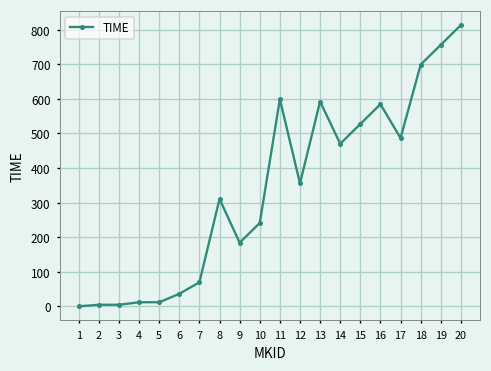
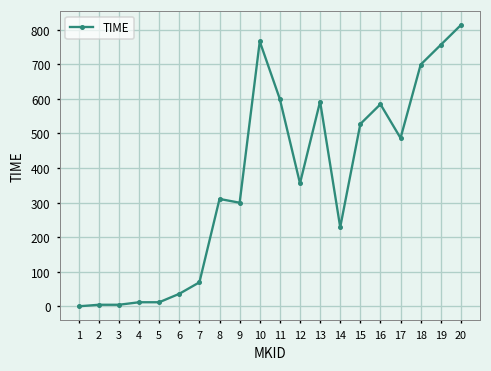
9: 180 -> 300
10: 240 -> 770
14: 470 -> 230
